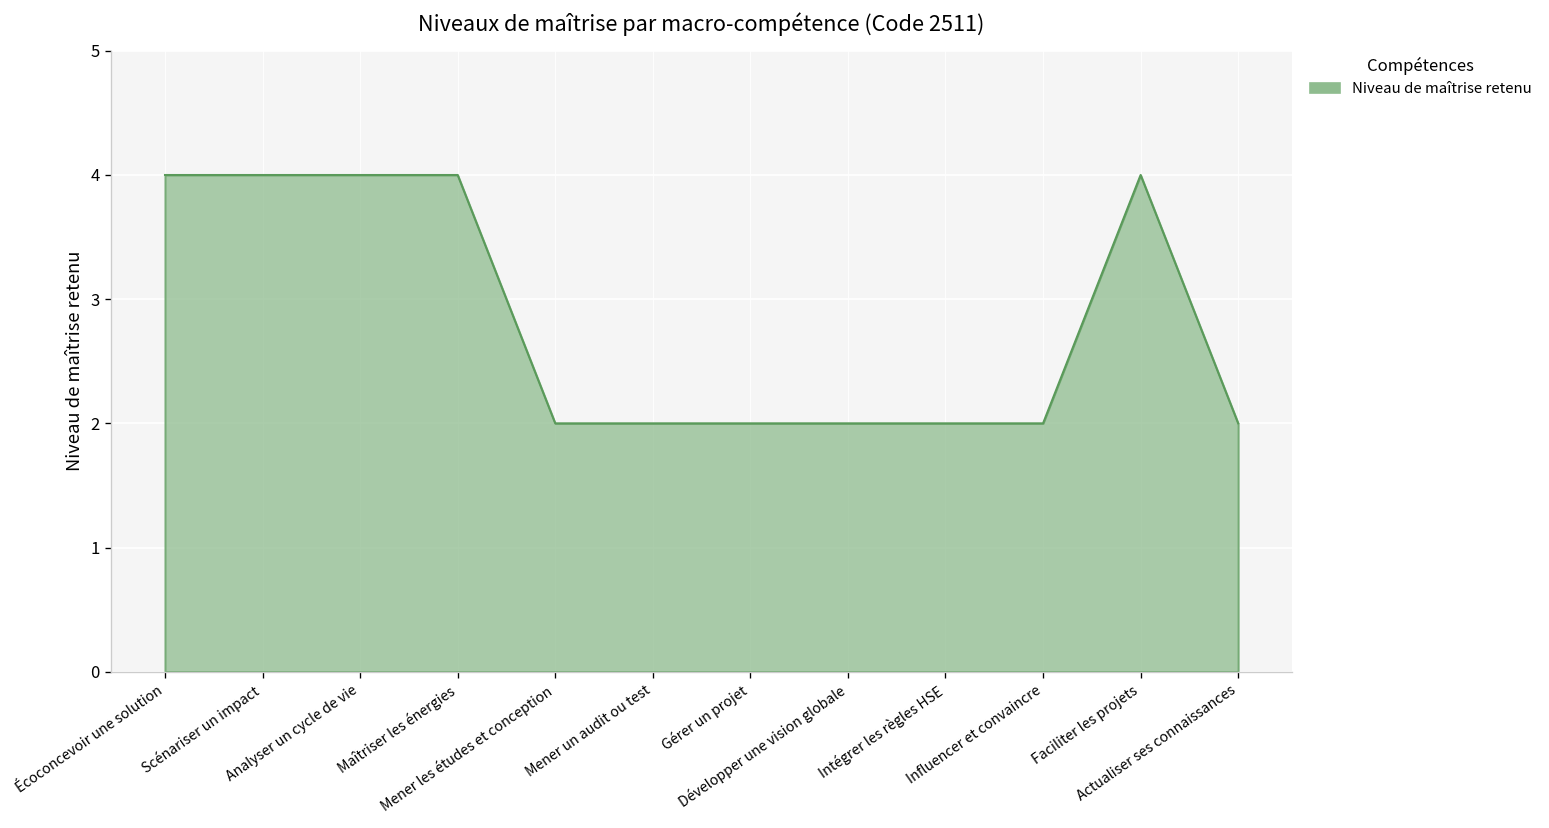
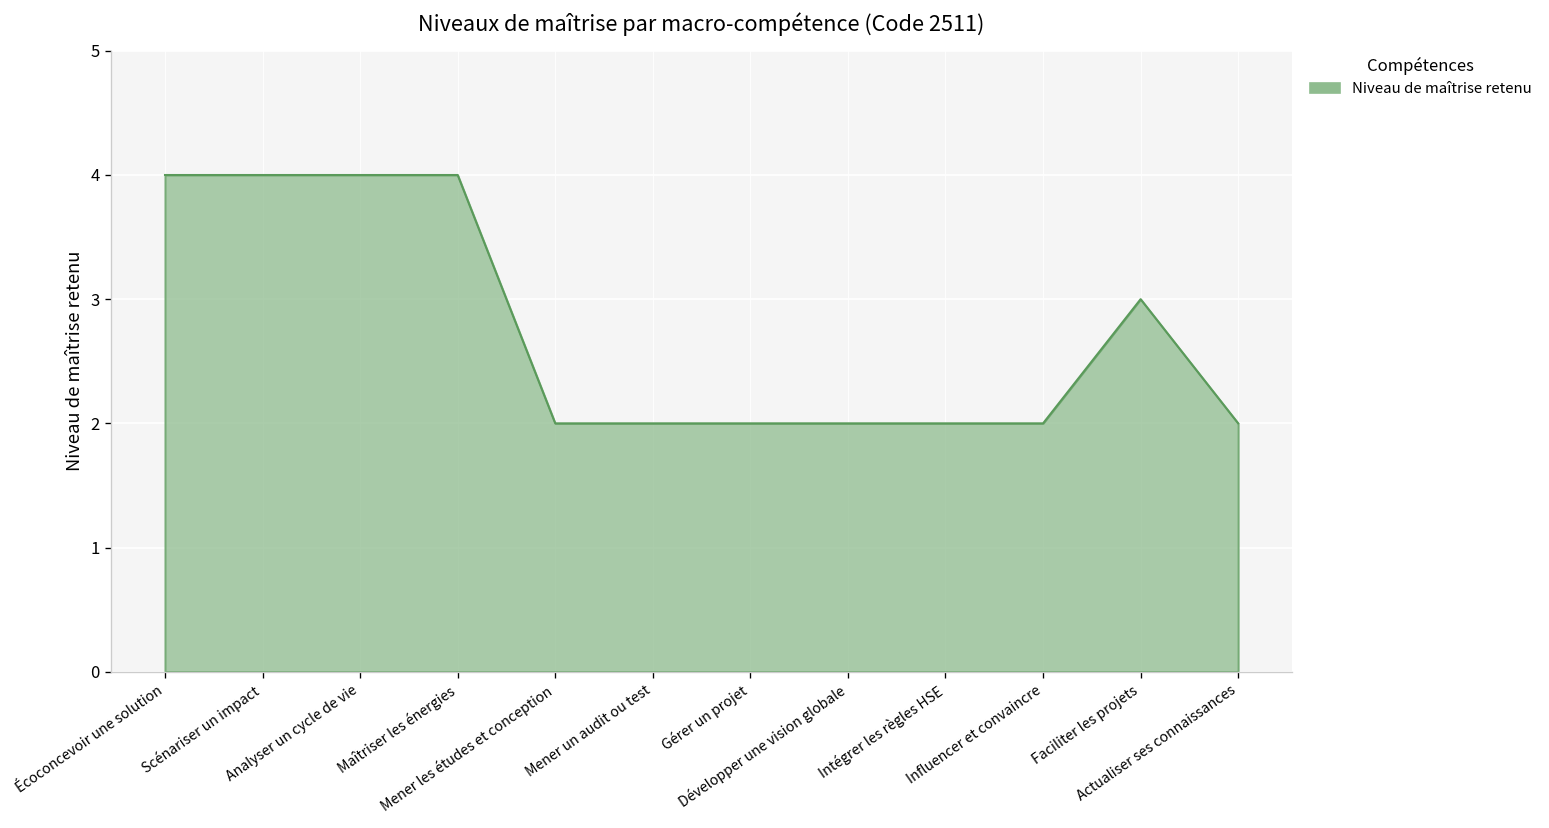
Faciliter les projets: 4 -> 3
